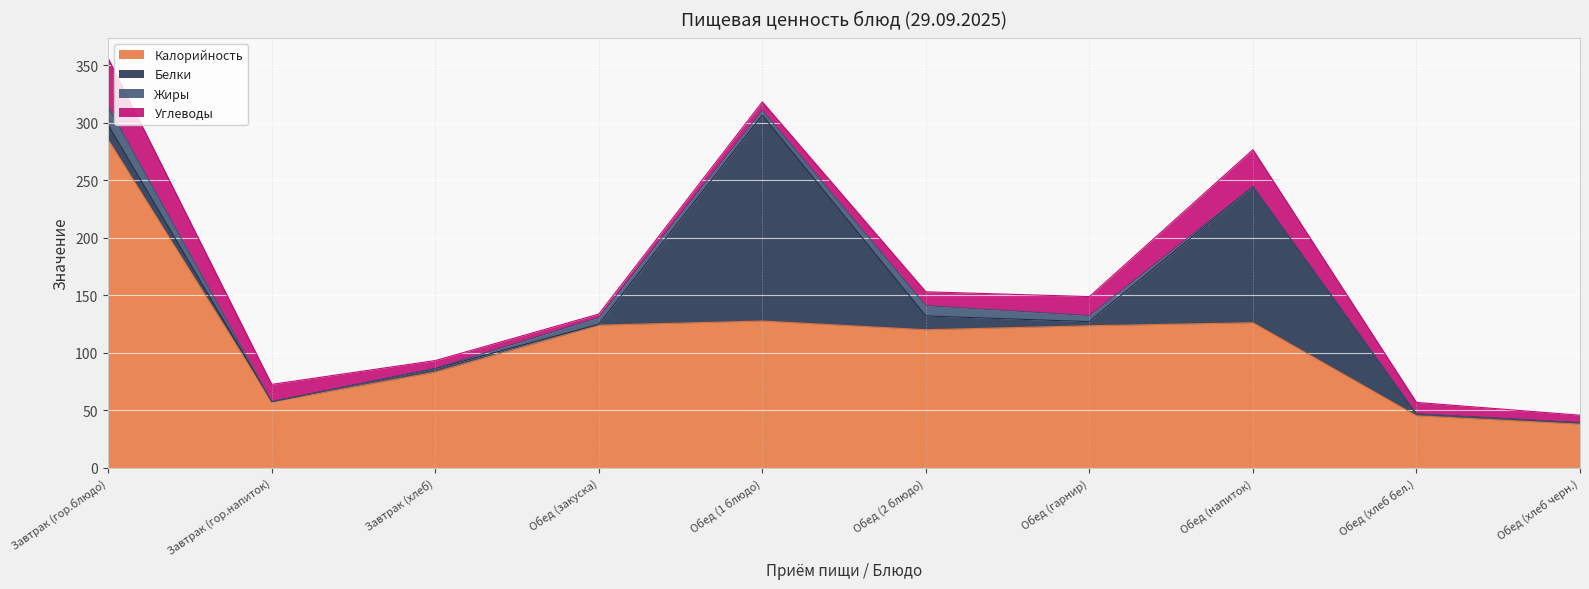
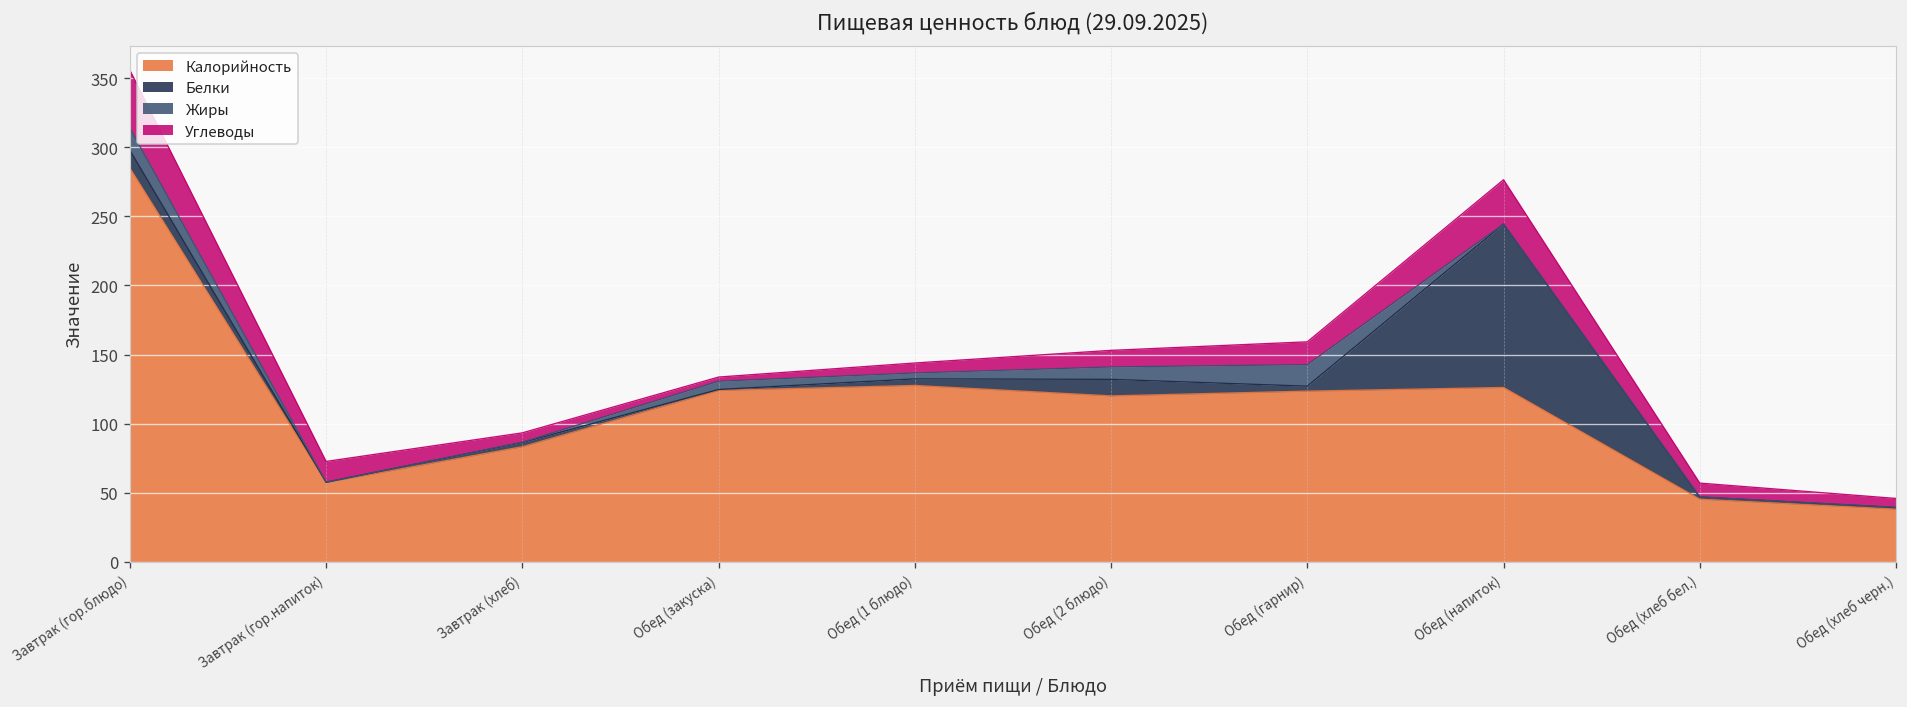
Белки, Обед (1 блюдо): 179 -> 5
Жиры, Обед (гарнир): 5 -> 16
